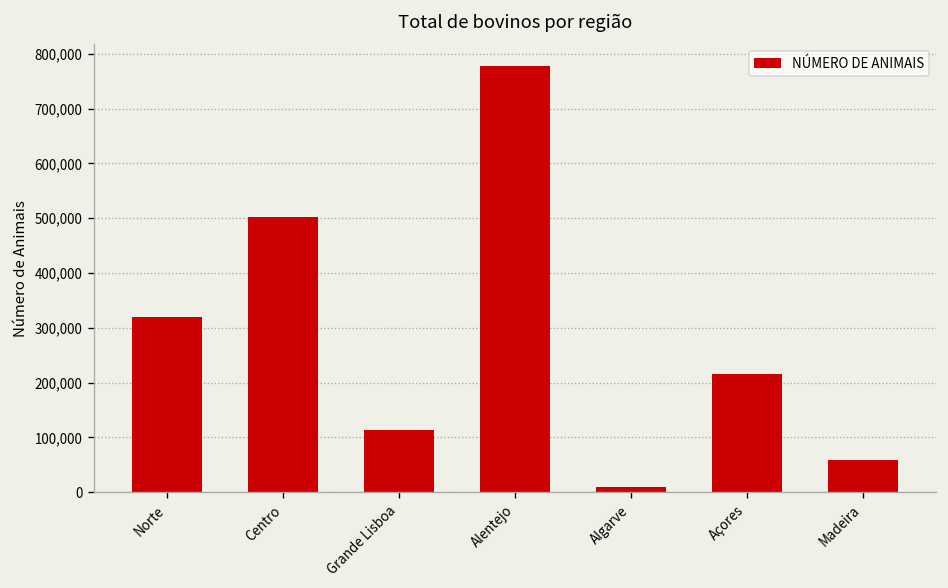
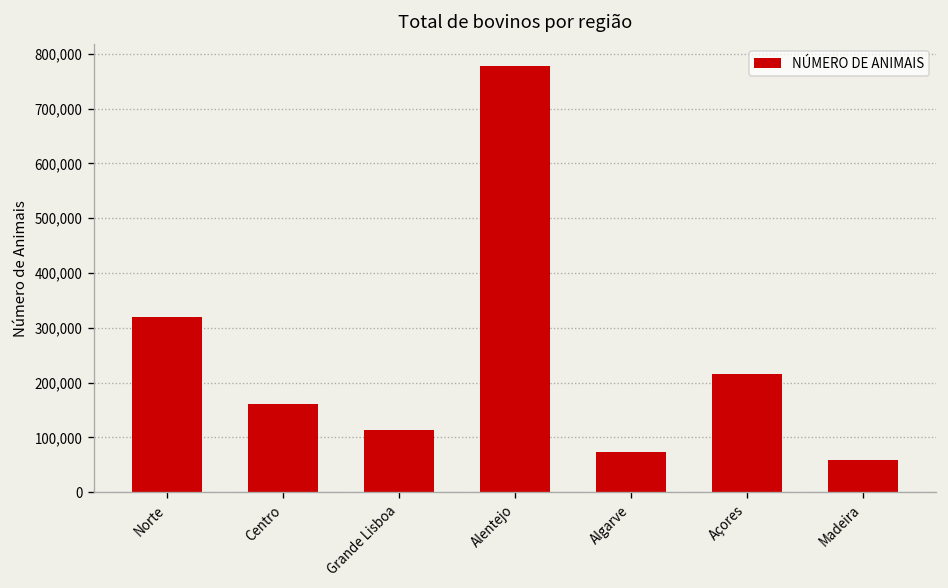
Centro: 500,000 -> 160,000
Algarve: 10,000 -> 70,000
